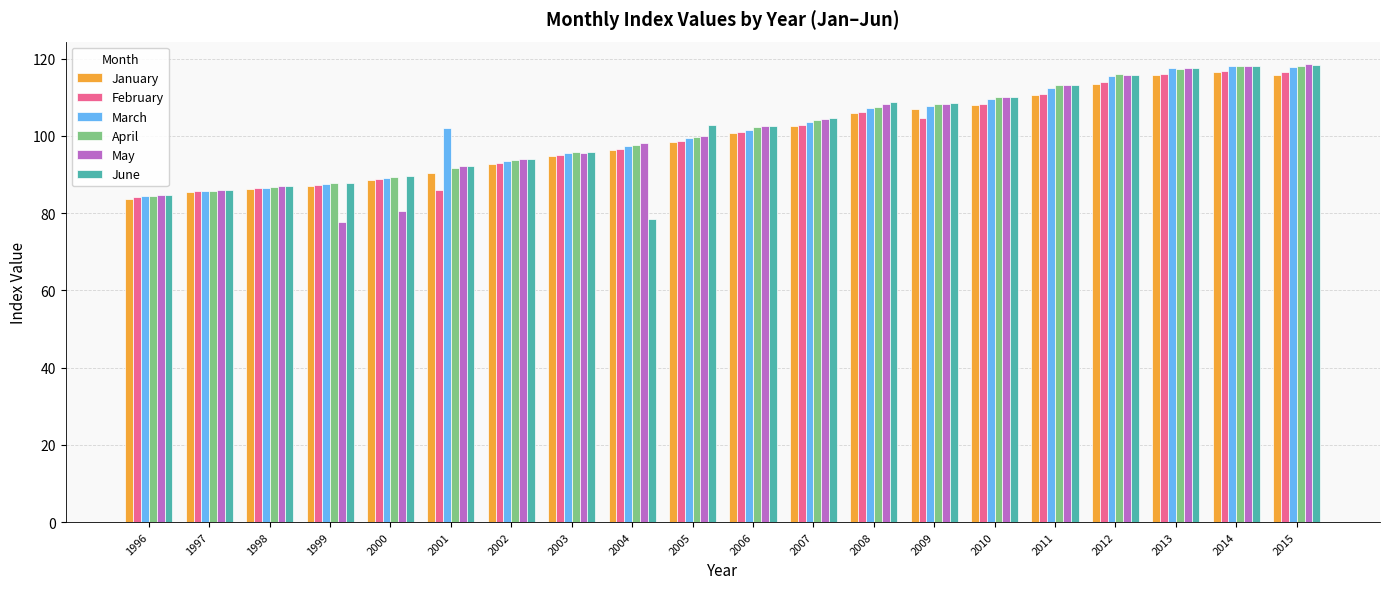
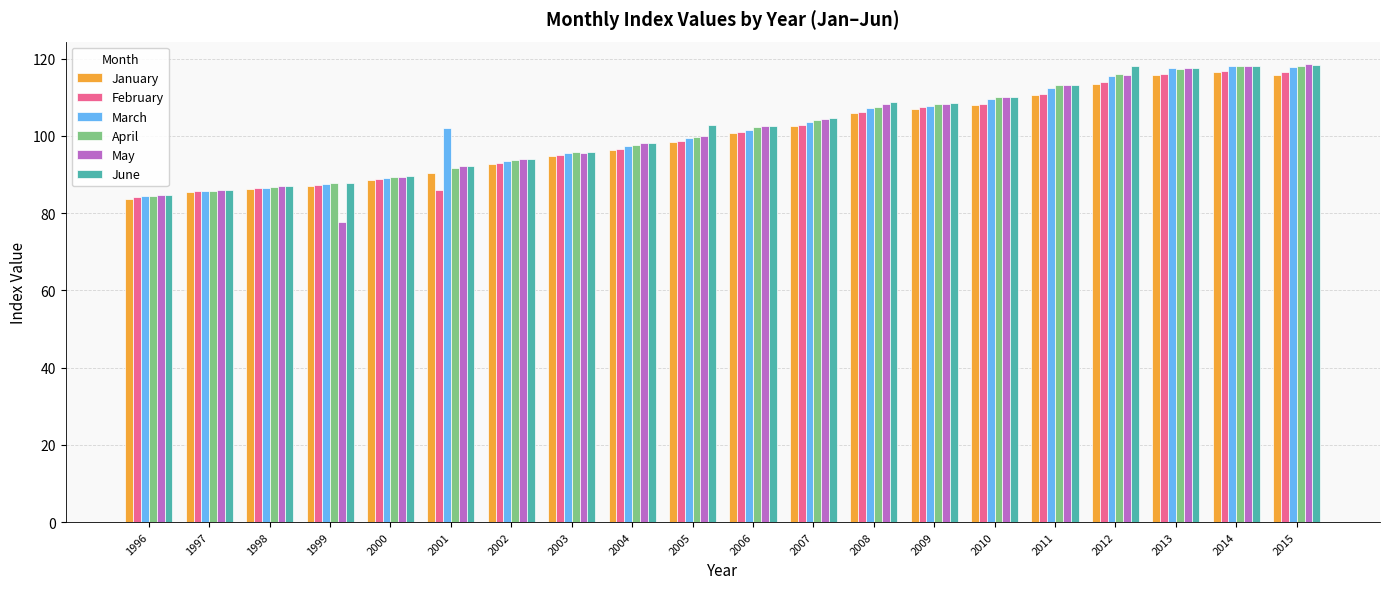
May, 2000: 81 -> 89
June, 2004: 78 -> 98
February, 2009: 105 -> 107
June, 2012: 116 -> 118
